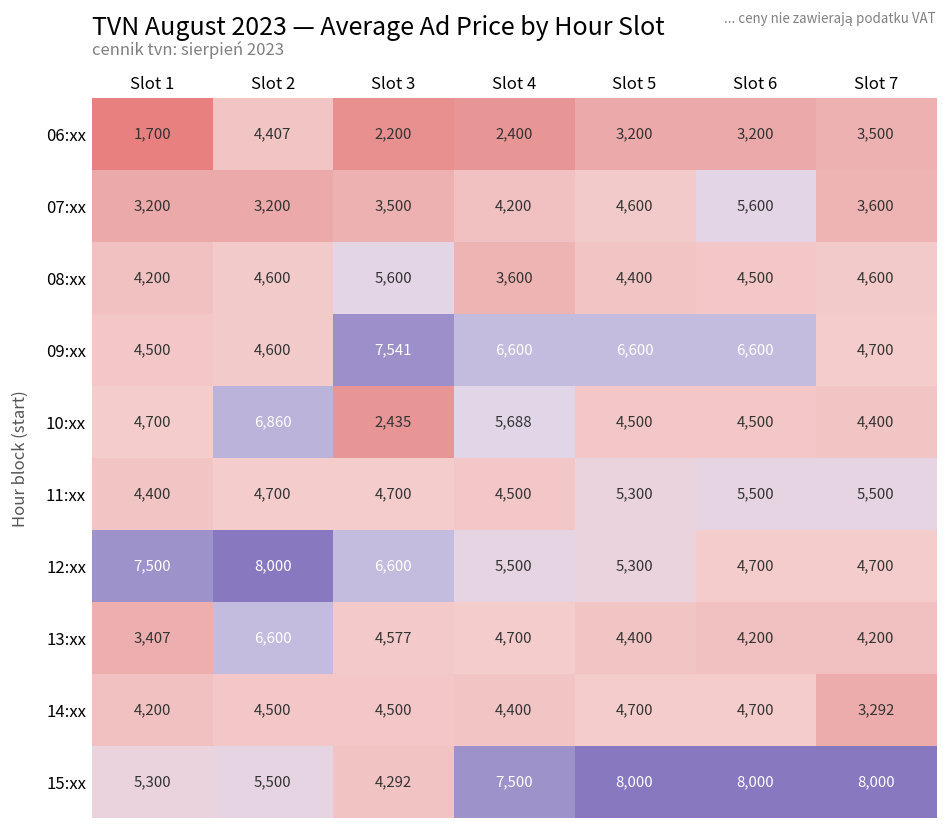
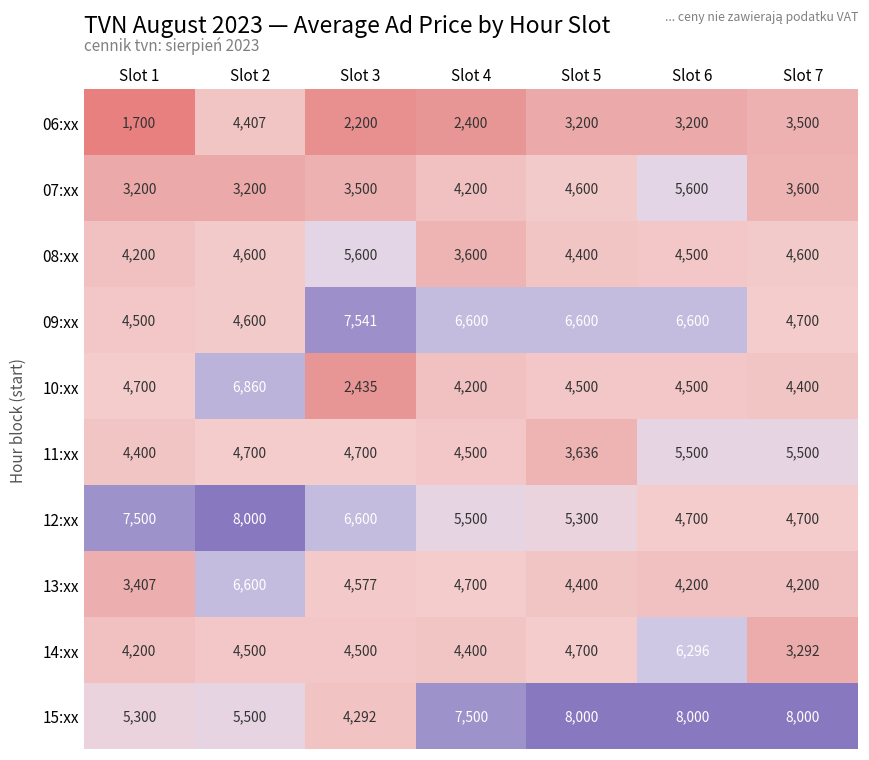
10:xx, Slot 4: 5,688 -> 4,200
11:xx, Slot 5: 5,300 -> 3,636
14:xx, Slot 6: 4,700 -> 6,296
